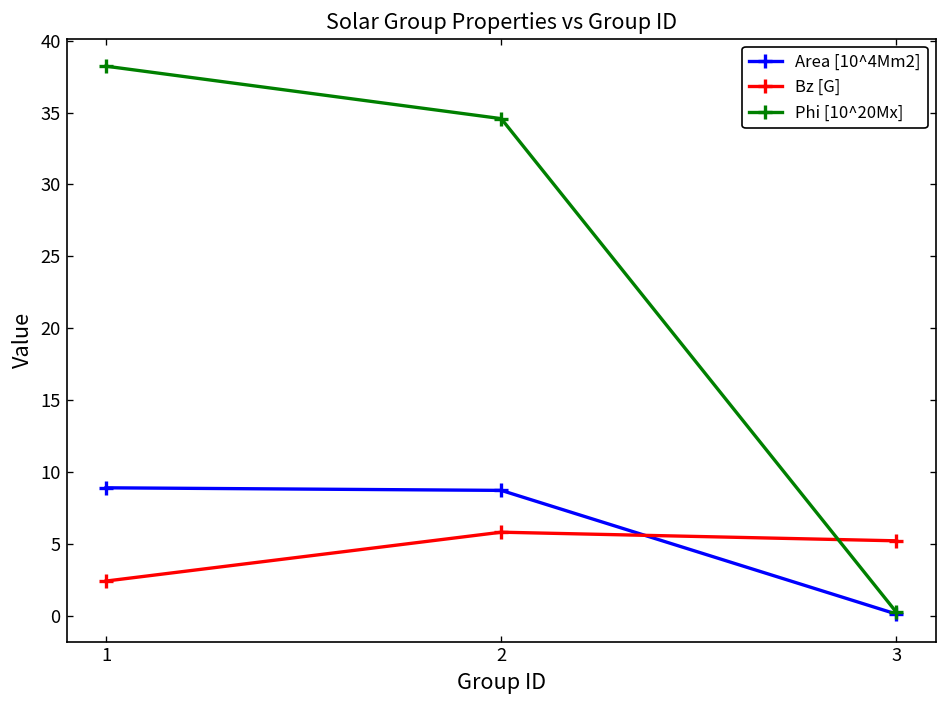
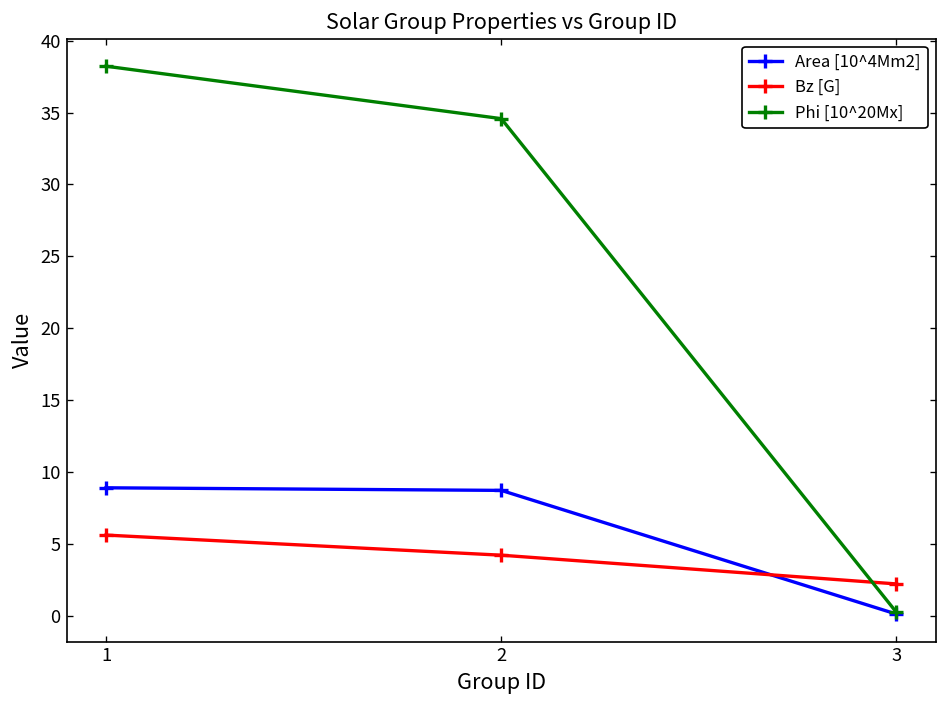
Bz [G], 1: 2.4 -> 5.6
Bz [G], 2: 5.8 -> 4.2
Bz [G], 3: 5.2 -> 2.2
